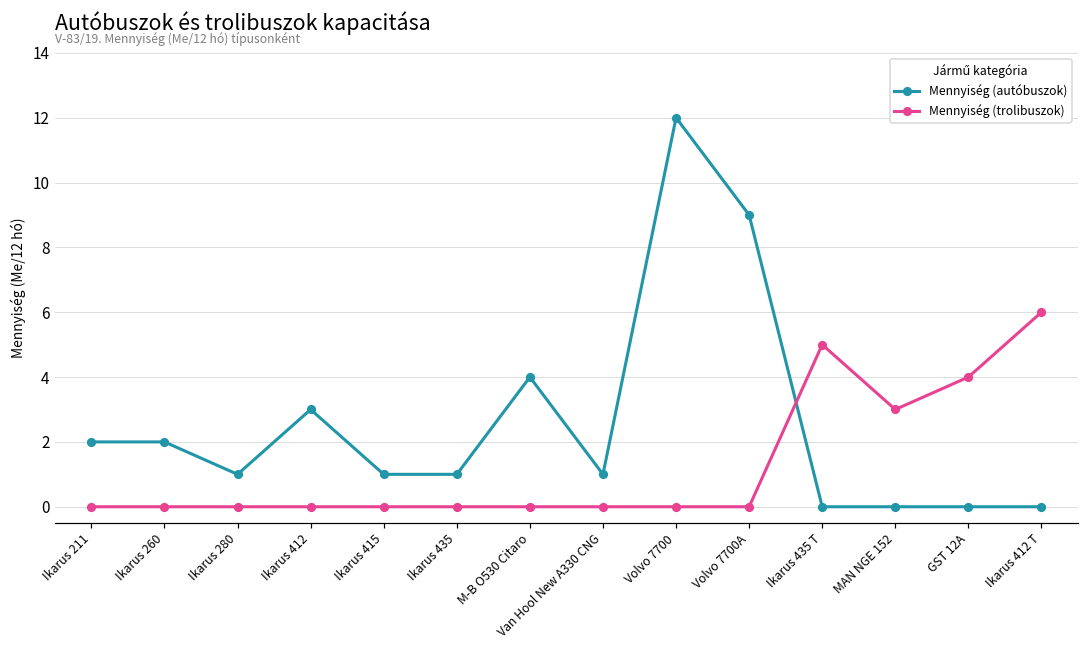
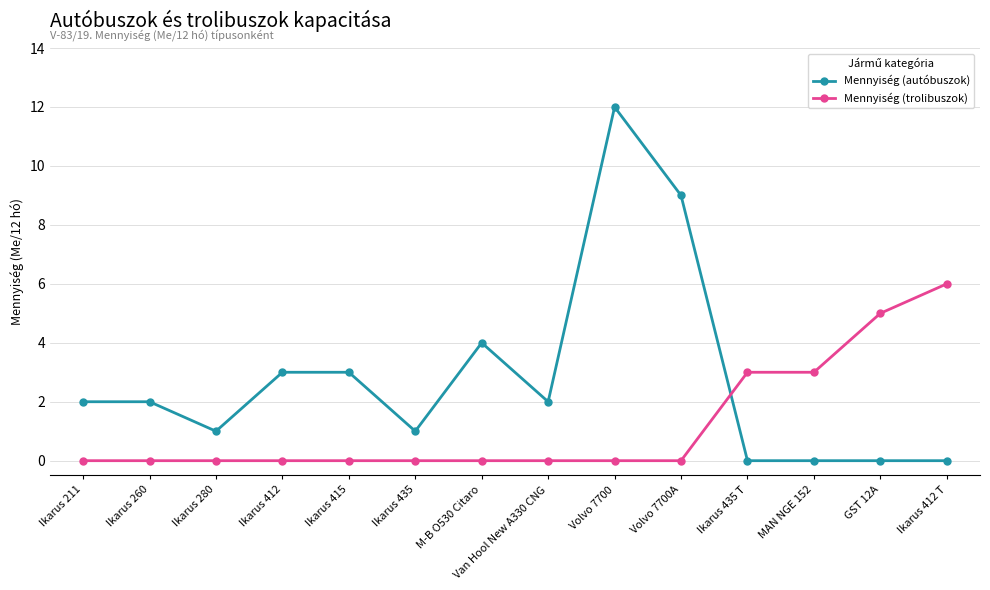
Mennyiség (autóbuszok), Ikarus 415: 1 -> 3
Mennyiség (autóbuszok), Van Hool New A330 CNG: 1 -> 2
Mennyiség (trolibuszok), Ikarus 435 T: 5 -> 3
Mennyiség (trolibuszok), GST 12A: 4 -> 5
